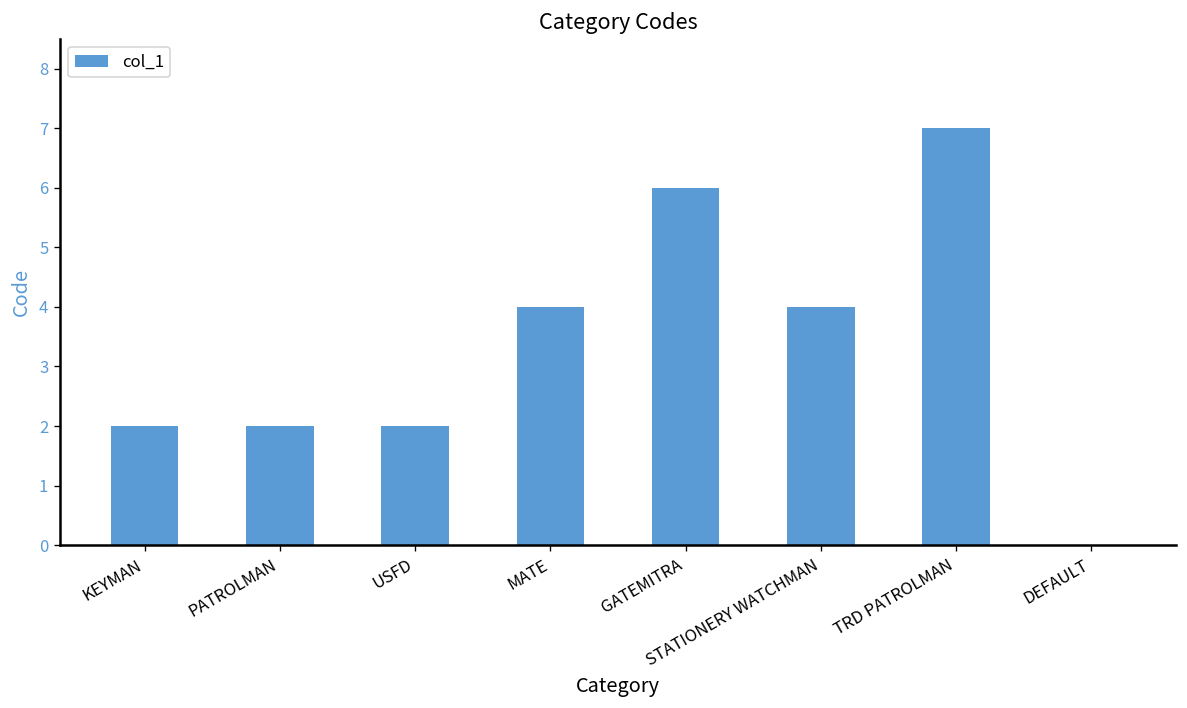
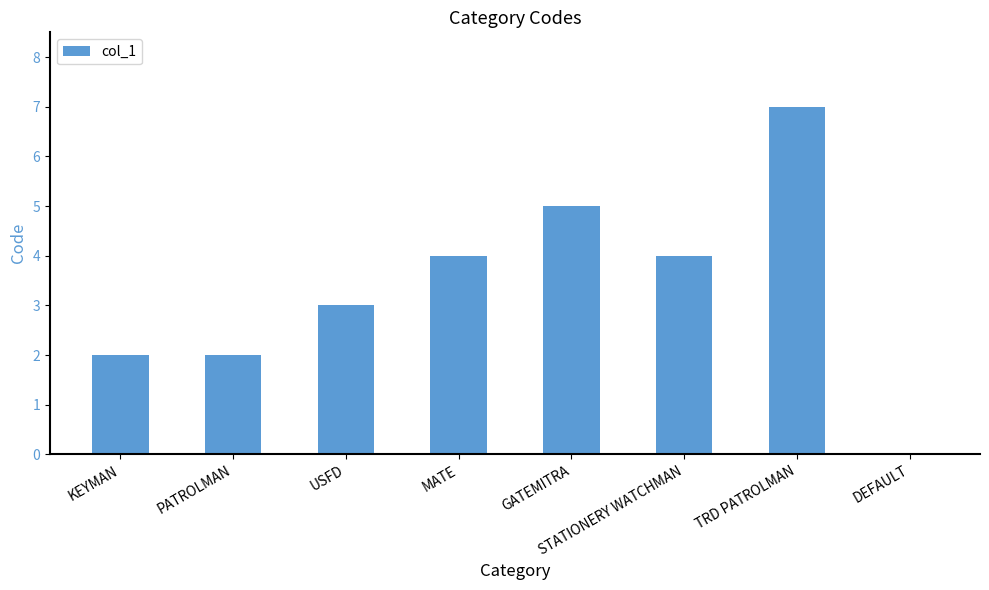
USFD: 2 -> 3
GATEMITRA: 6 -> 5
